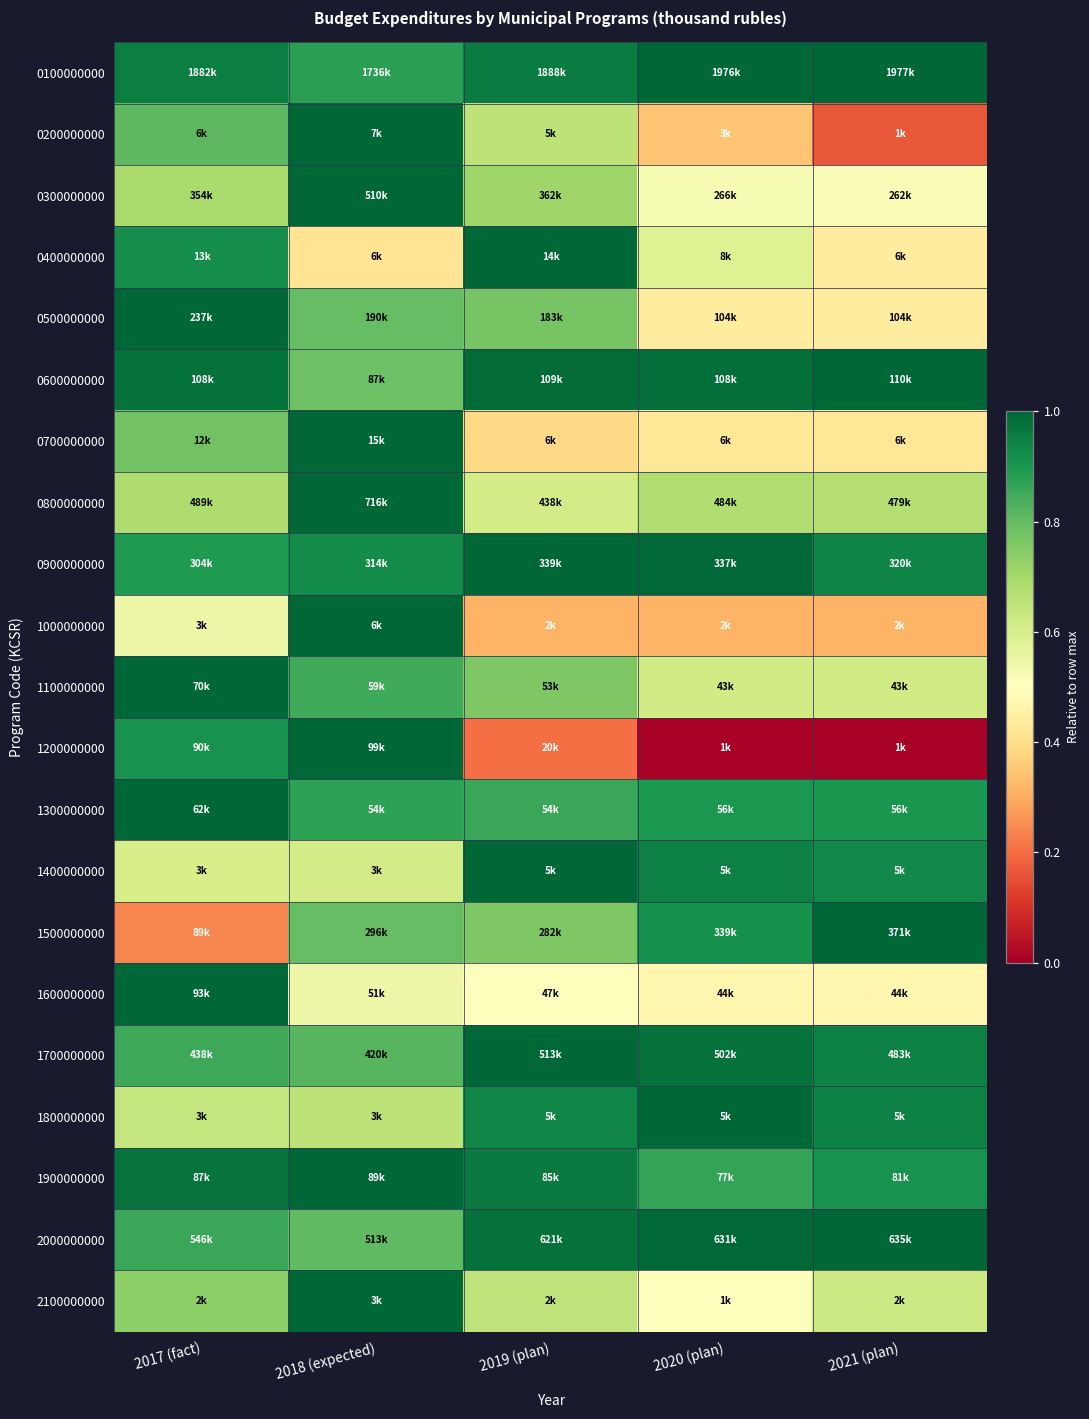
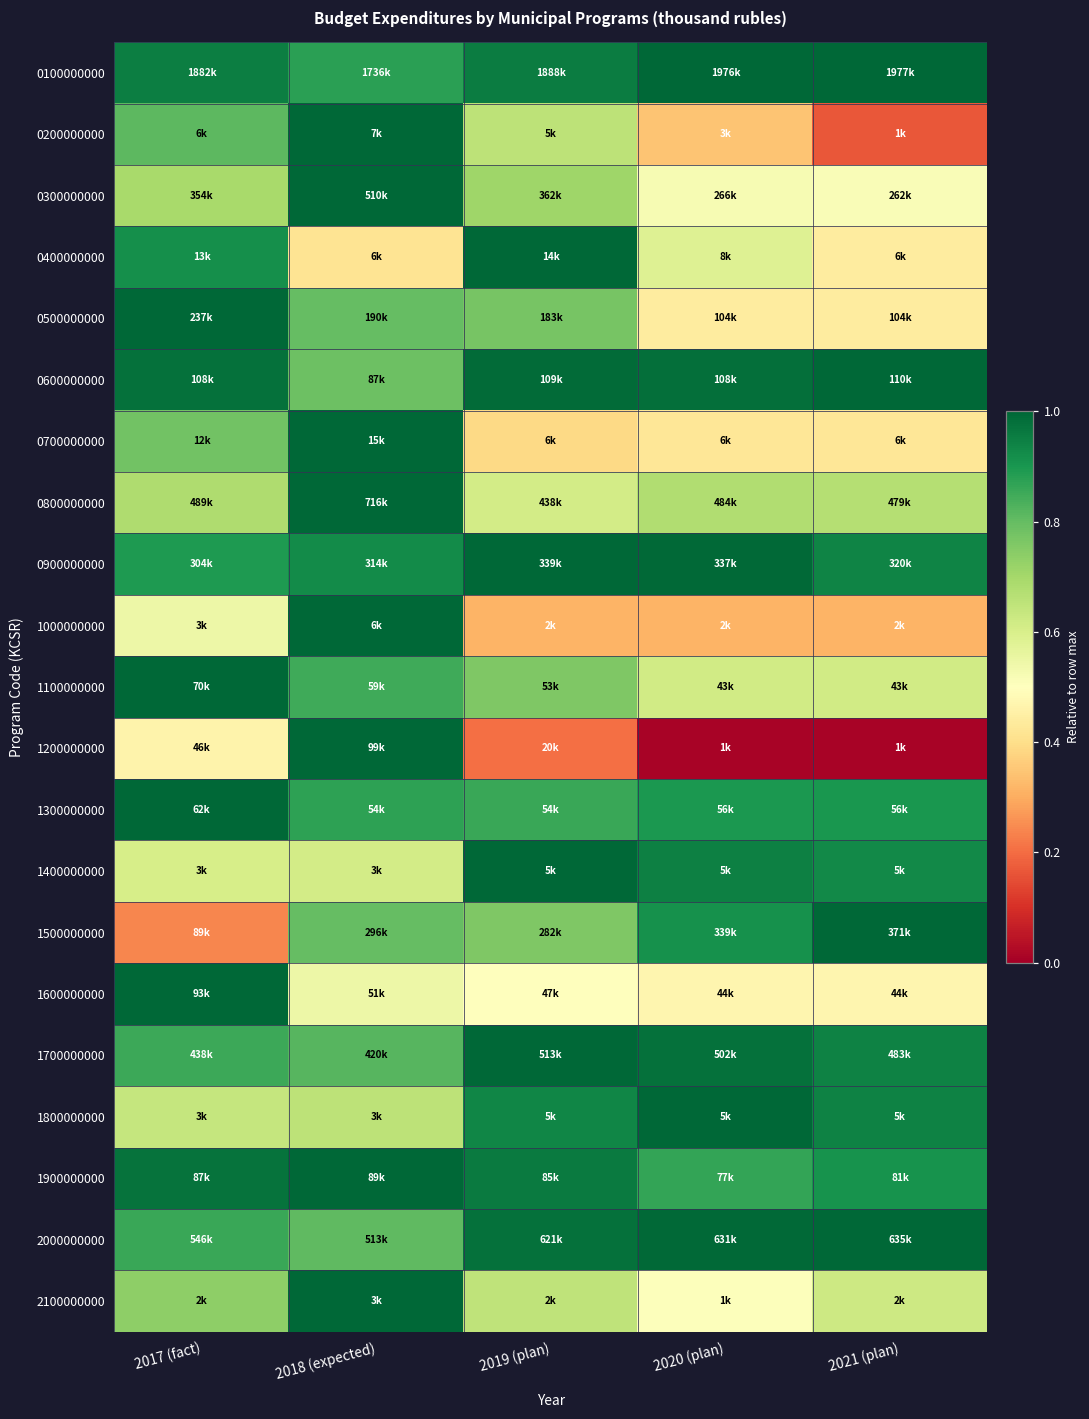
1200000000, 2017 (fact): 90k -> 46k
